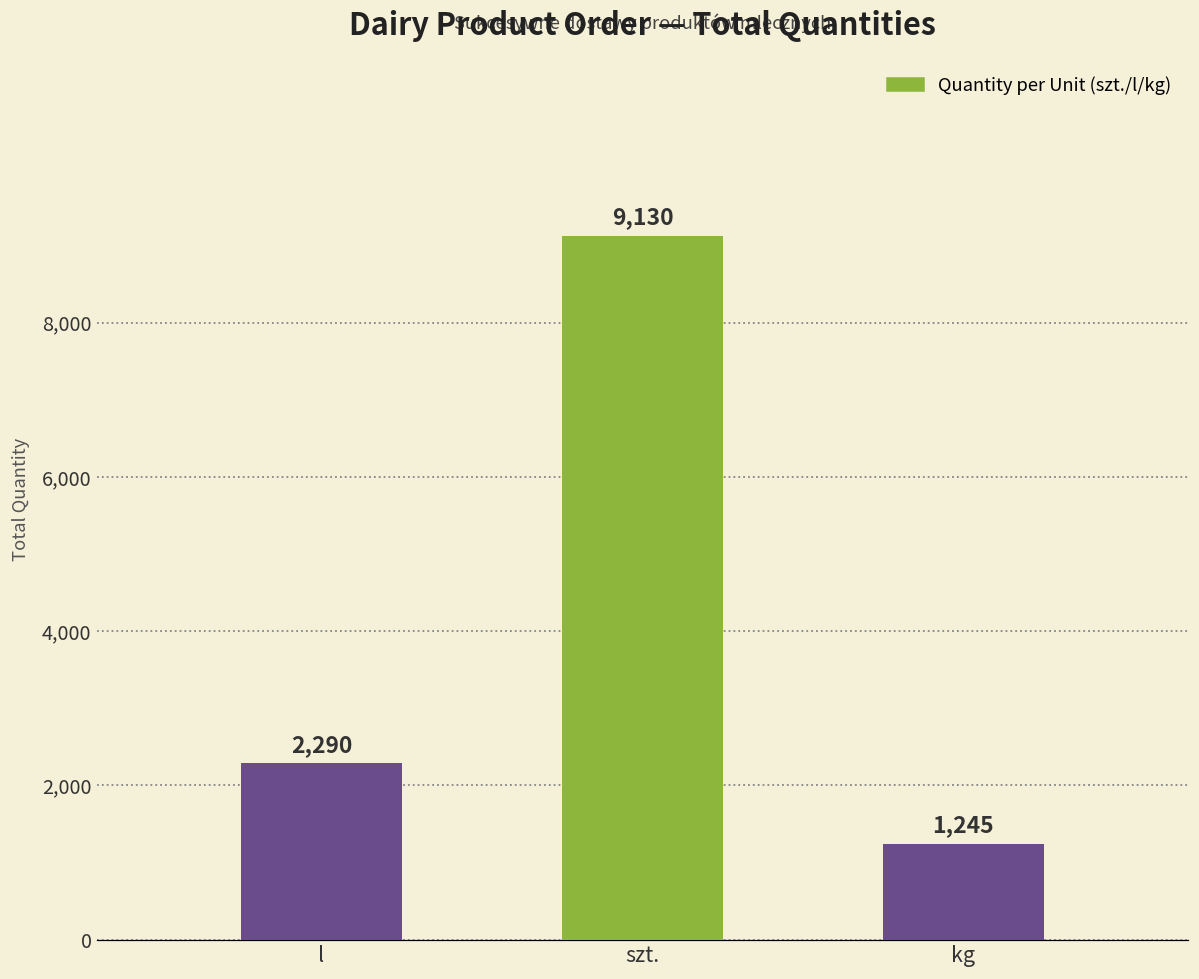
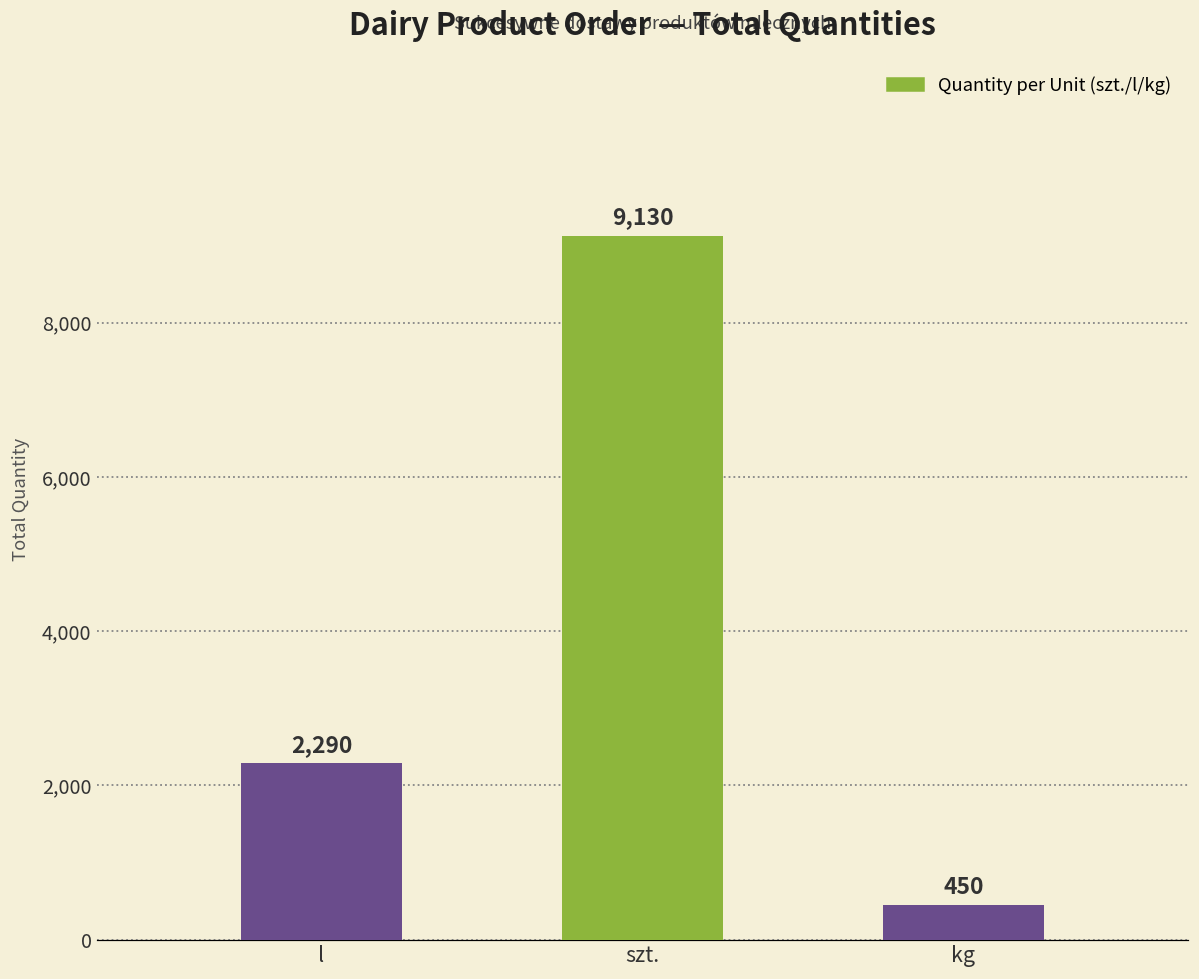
kg: 1,245 -> 450
